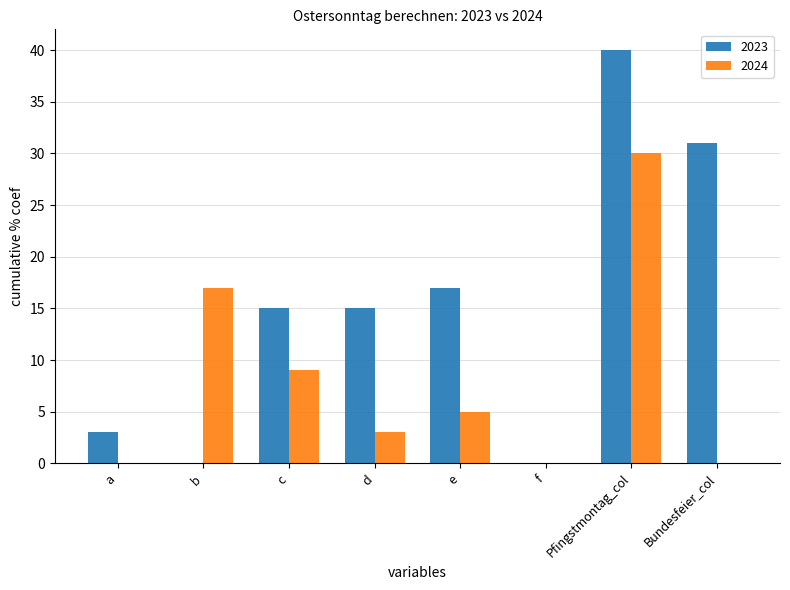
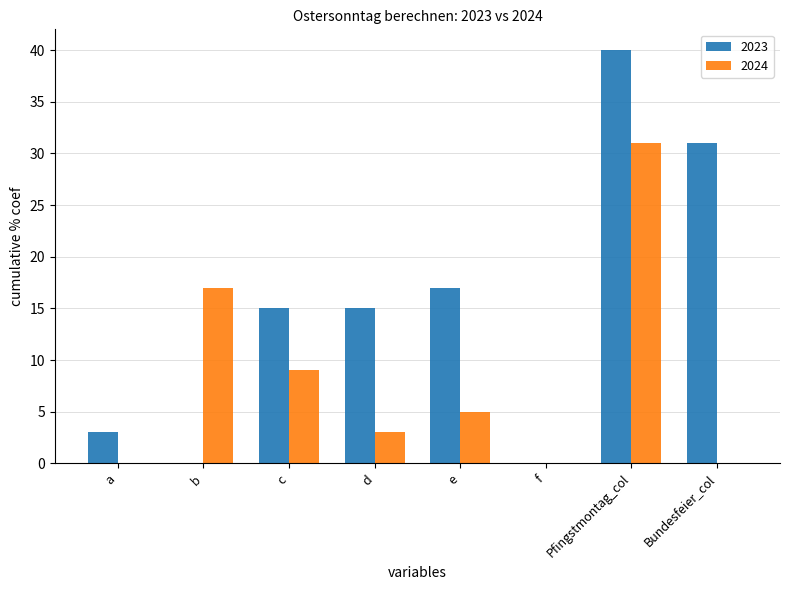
2024, Pfingstmontag_col: 30 -> 31
